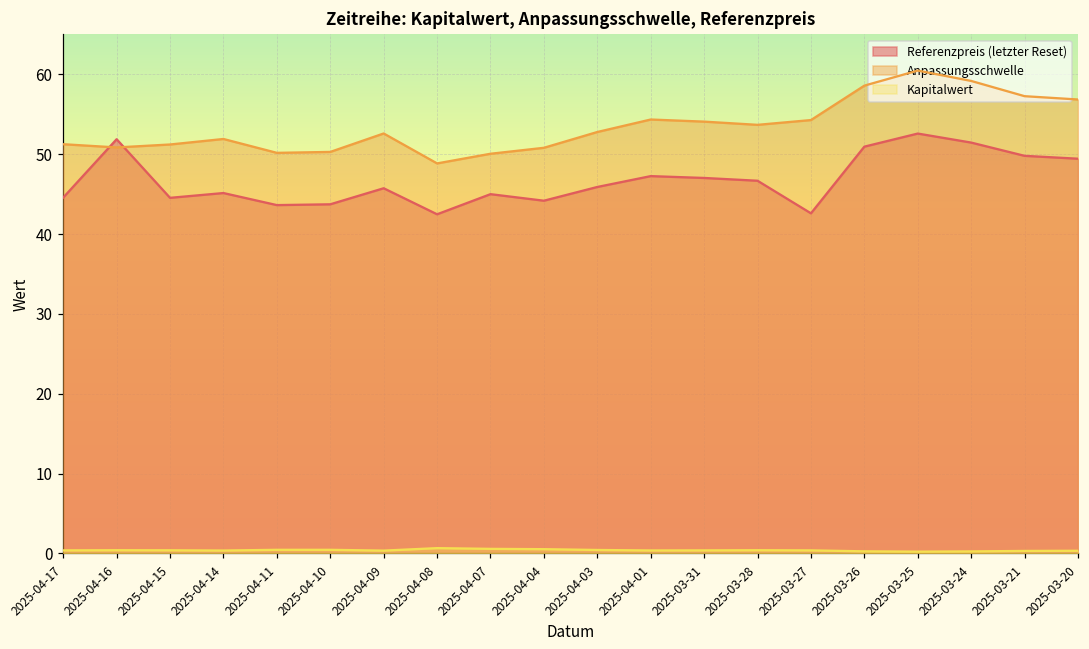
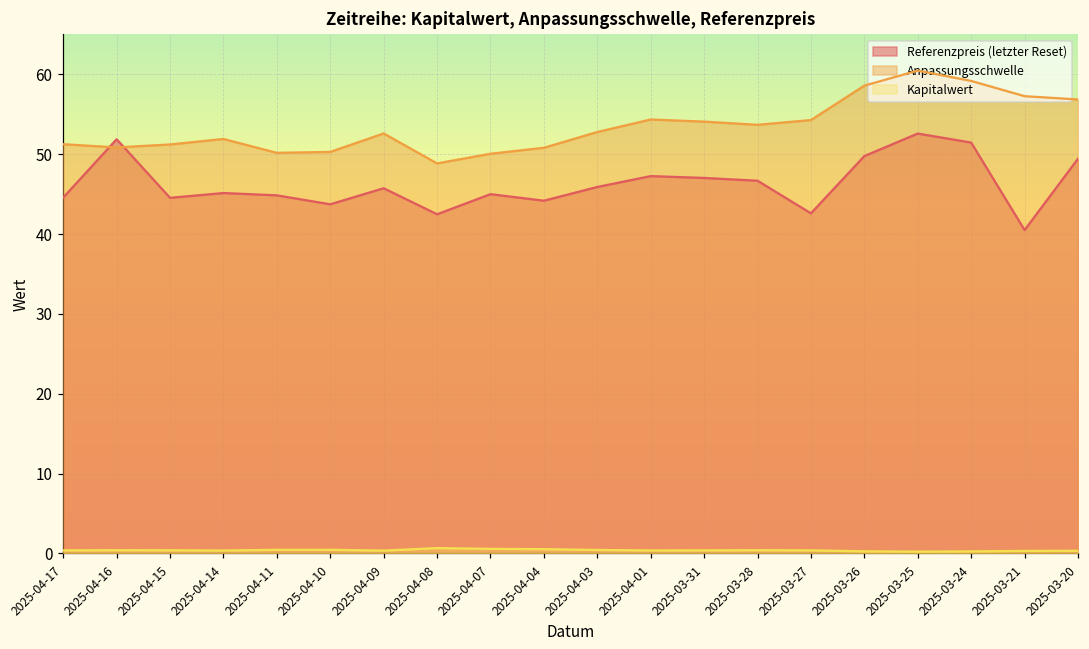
Referenzpreis (letzter Reset), 2025-04-11: 44 -> 45
Referenzpreis (letzter Reset), 2025-03-26: 51 -> 50
Referenzpreis (letzter Reset), 2025-03-21: 50 -> 41
